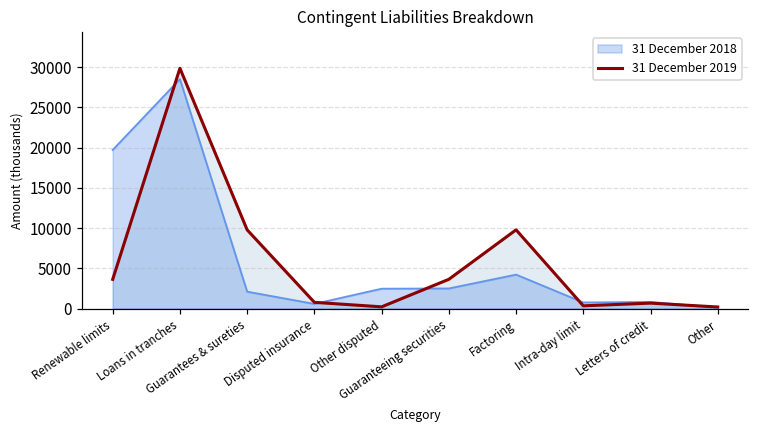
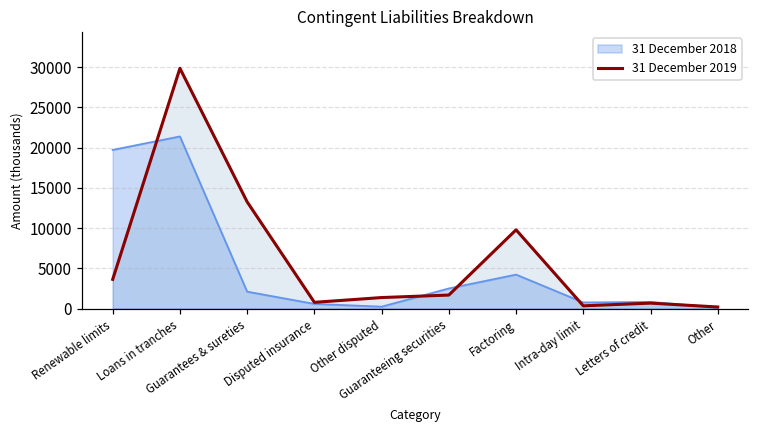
31 December 2018, Loans in tranches: 29000 -> 21000
31 December 2019, Guarantees & sureties: 10000 -> 13000
31 December 2018, Other disputed: 2000 -> 0
31 December 2019, Other disputed: 0 -> 1000
31 December 2019, Guaranteeing securities: 4000 -> 2000
